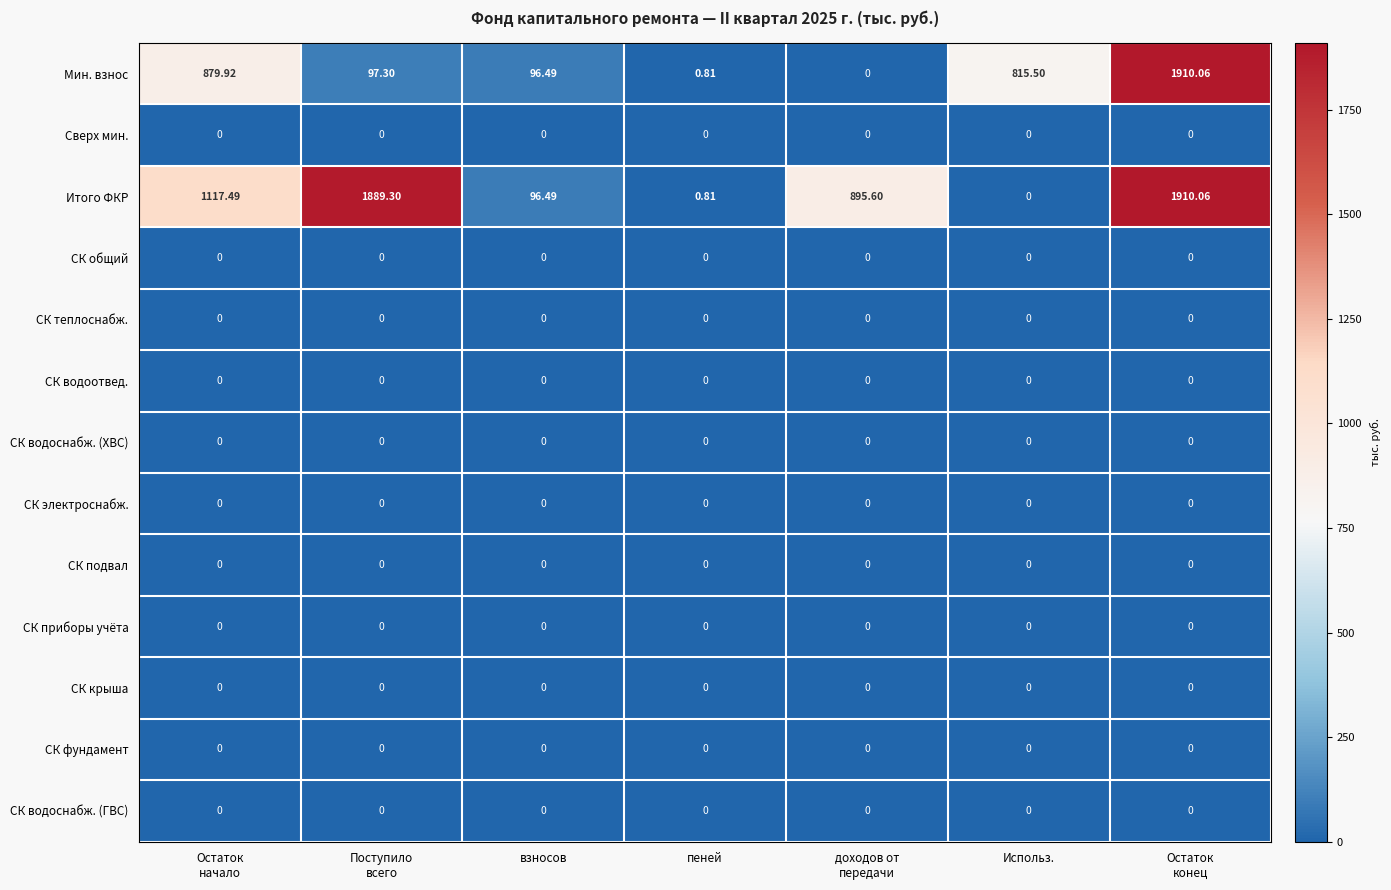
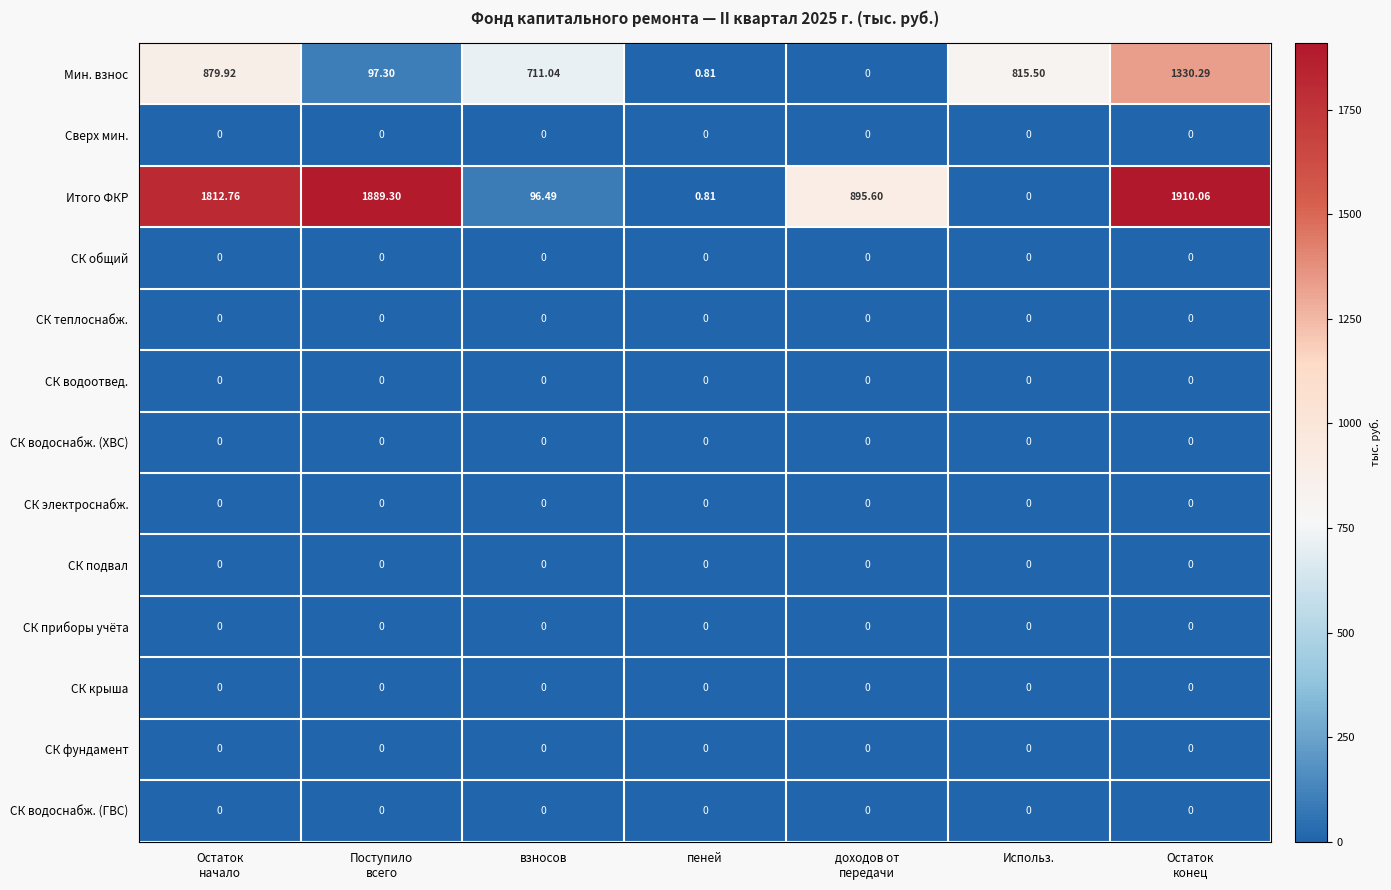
Мин. взнос, взносов: 96.49 -> 711.04
Мин. взнос, Остаток конец: 1910.06 -> 1330.29
Итого ФКР, Остаток начало: 1117.49 -> 1812.76
